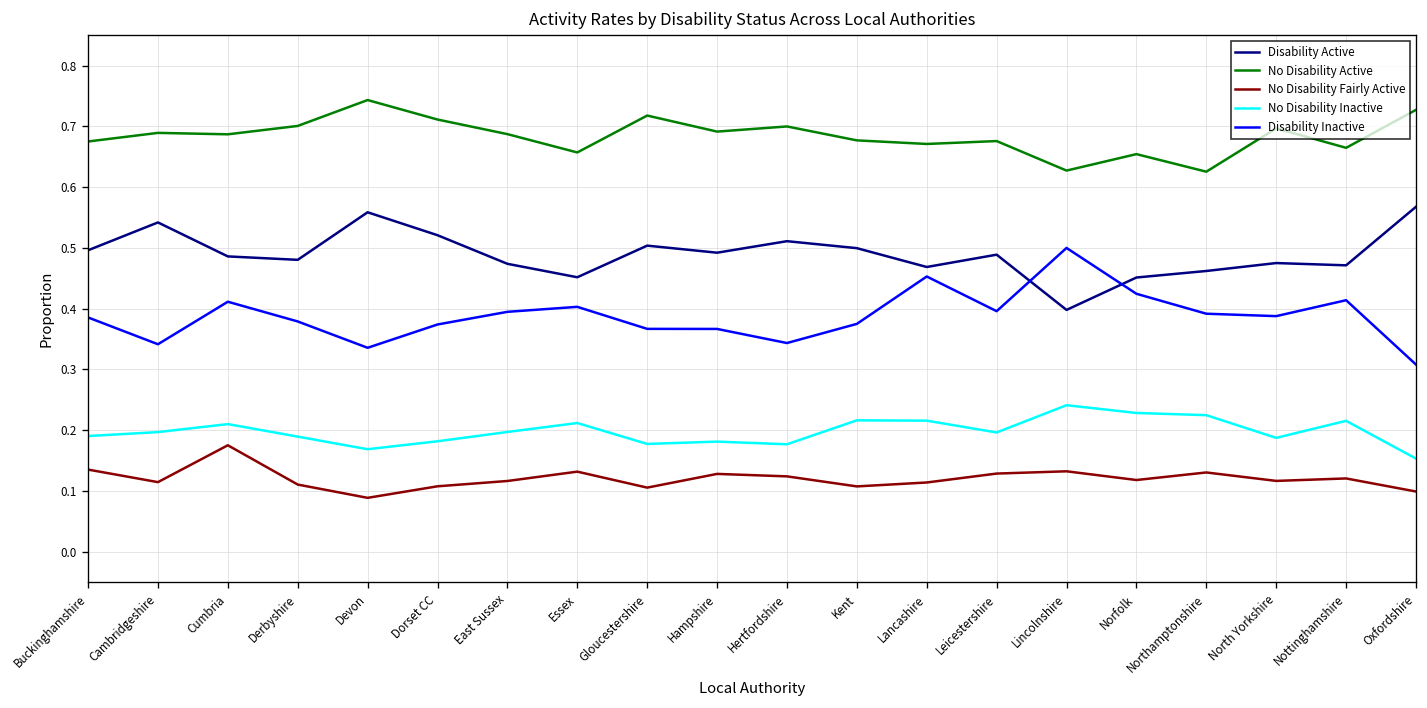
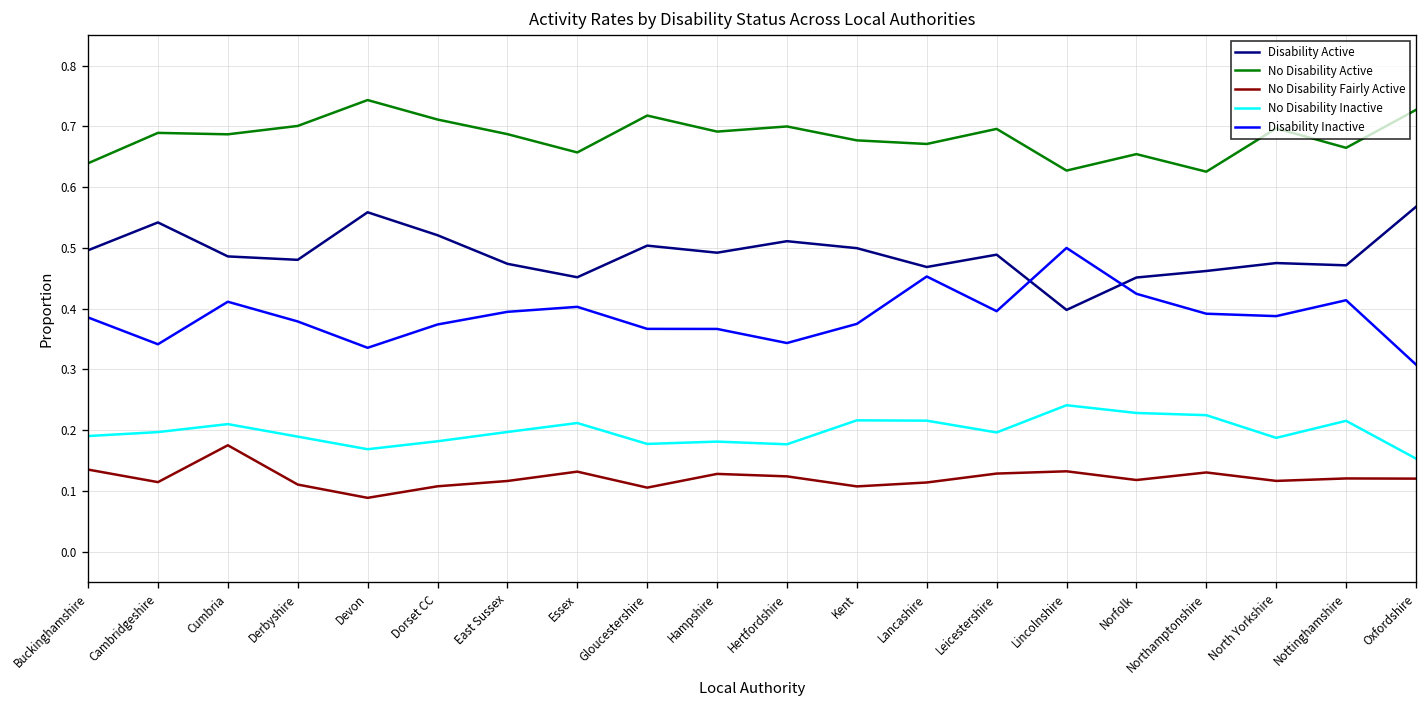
No Disability Active, Buckinghamshire: 0.68 -> 0.64
No Disability Active, Leicestershire: 0.68 -> 0.70
No Disability Fairly Active, Oxfordshire: 0.10 -> 0.12
